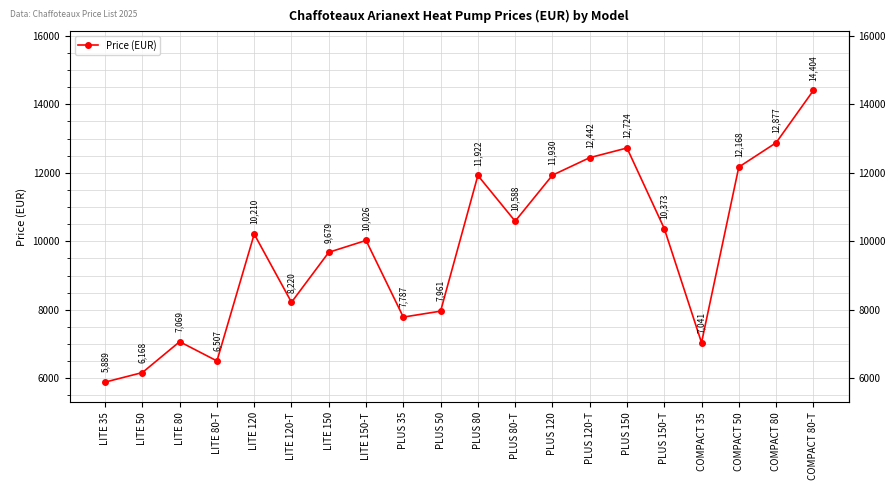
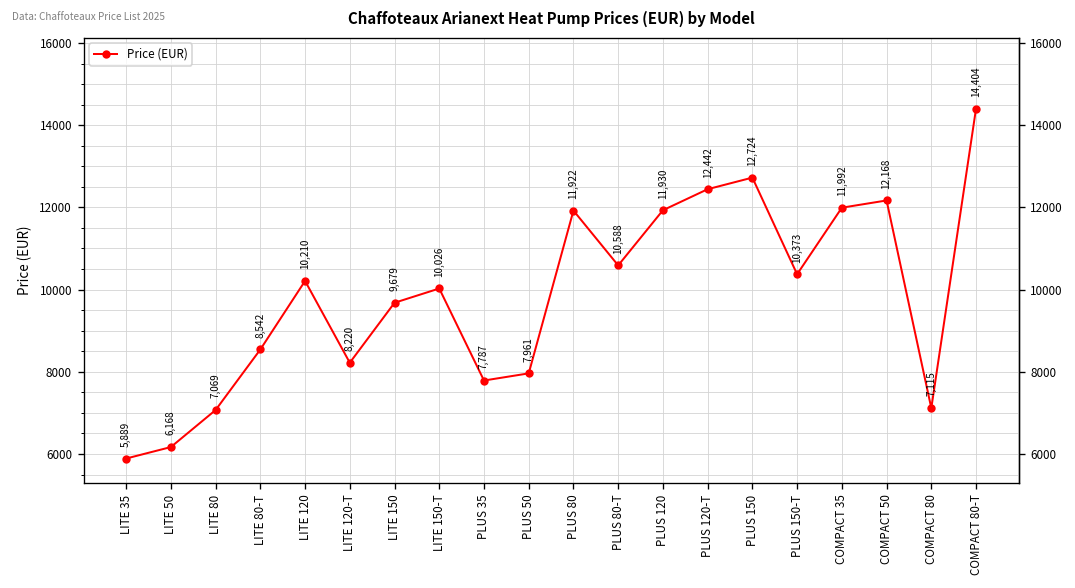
LITE 80-T: 6,507 -> 8,542
COMPACT 35: 7,041 -> 11,992
COMPACT 80: 12,877 -> 7,115
